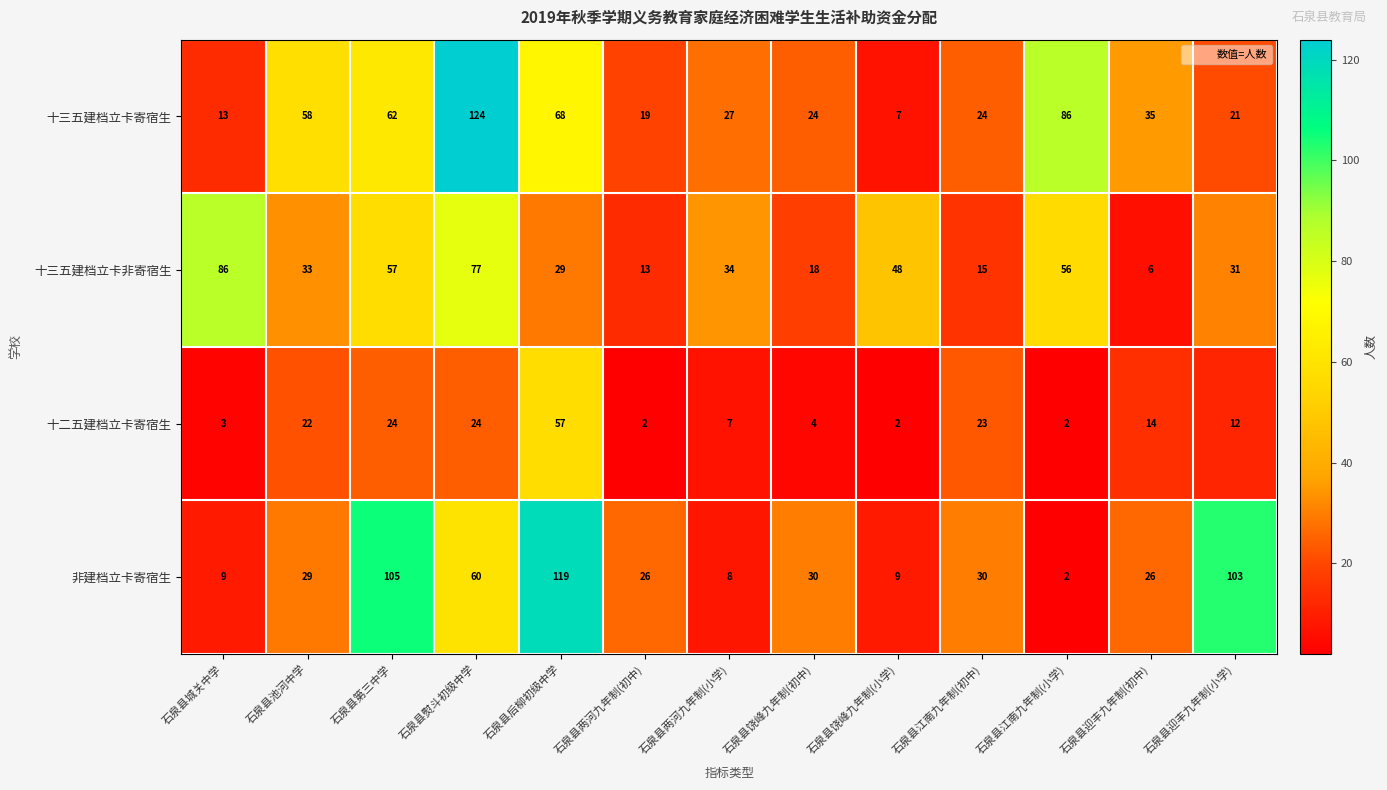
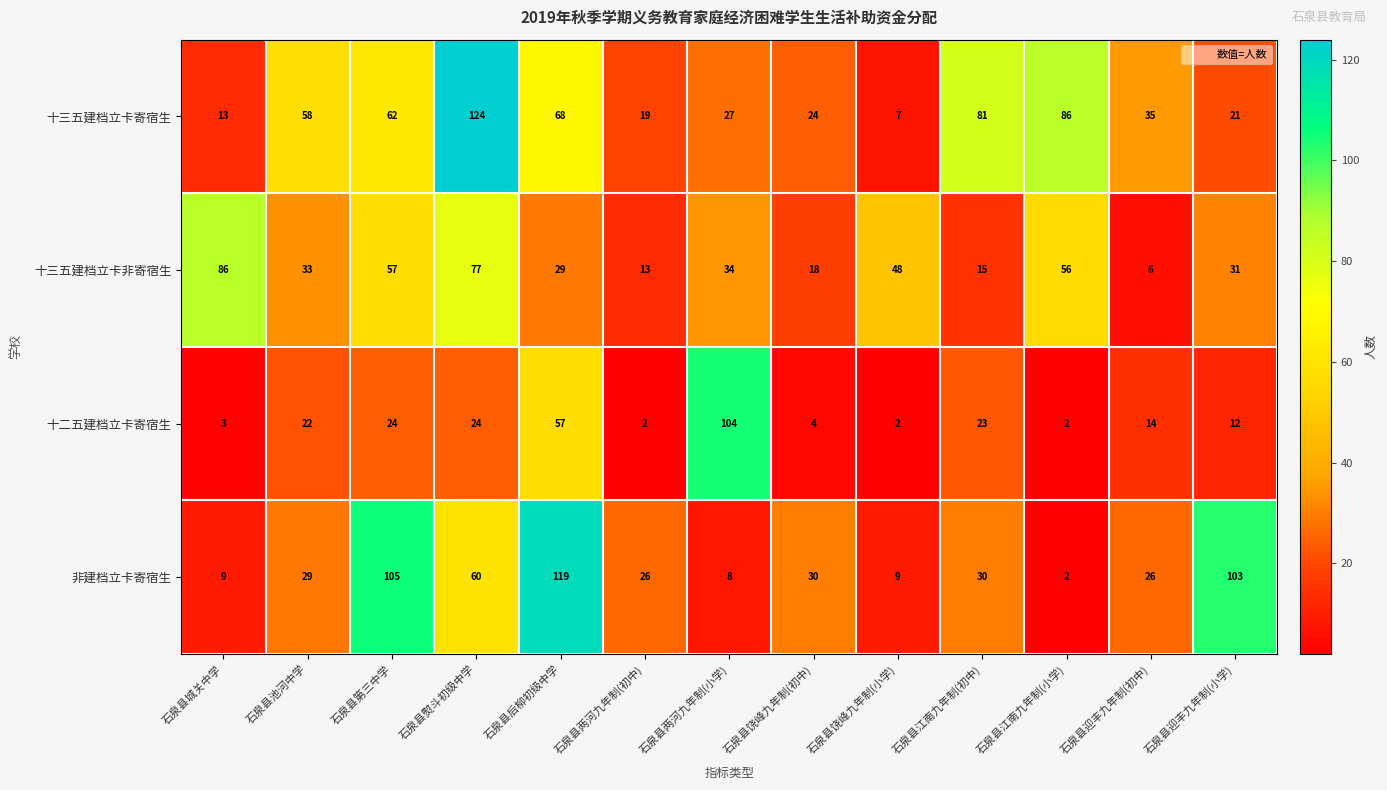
十三五建档立卡寄宿生, 石泉县江南九年制(初中): 24 -> 81
十二五建档立卡寄宿生, 石泉县两河九年制(小学): 7 -> 104
